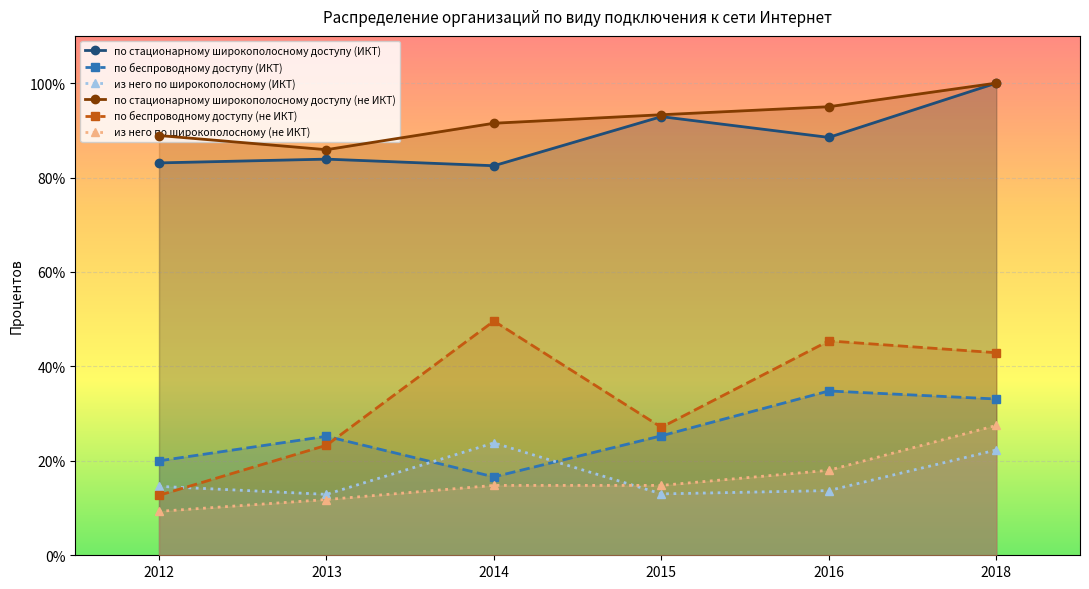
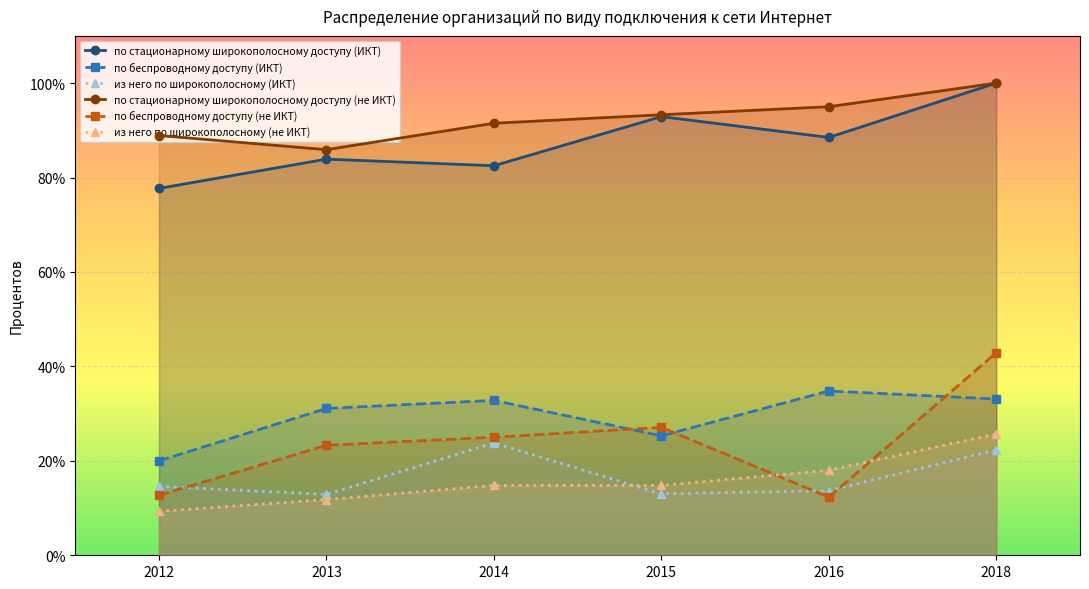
по стационарному широкополосному доступу (ИКТ), 2012: 83% -> 78%
по беспроводному доступу (ИКТ), 2013: 25% -> 31%
по беспроводному доступу (ИКТ), 2014: 17% -> 33%
по беспроводному доступу (не ИКТ), 2014: 50% -> 25%
по беспроводному доступу (не ИКТ), 2016: 45% -> 12%
из него по широкополосному (не ИКТ), 2018: 28% -> 26%
